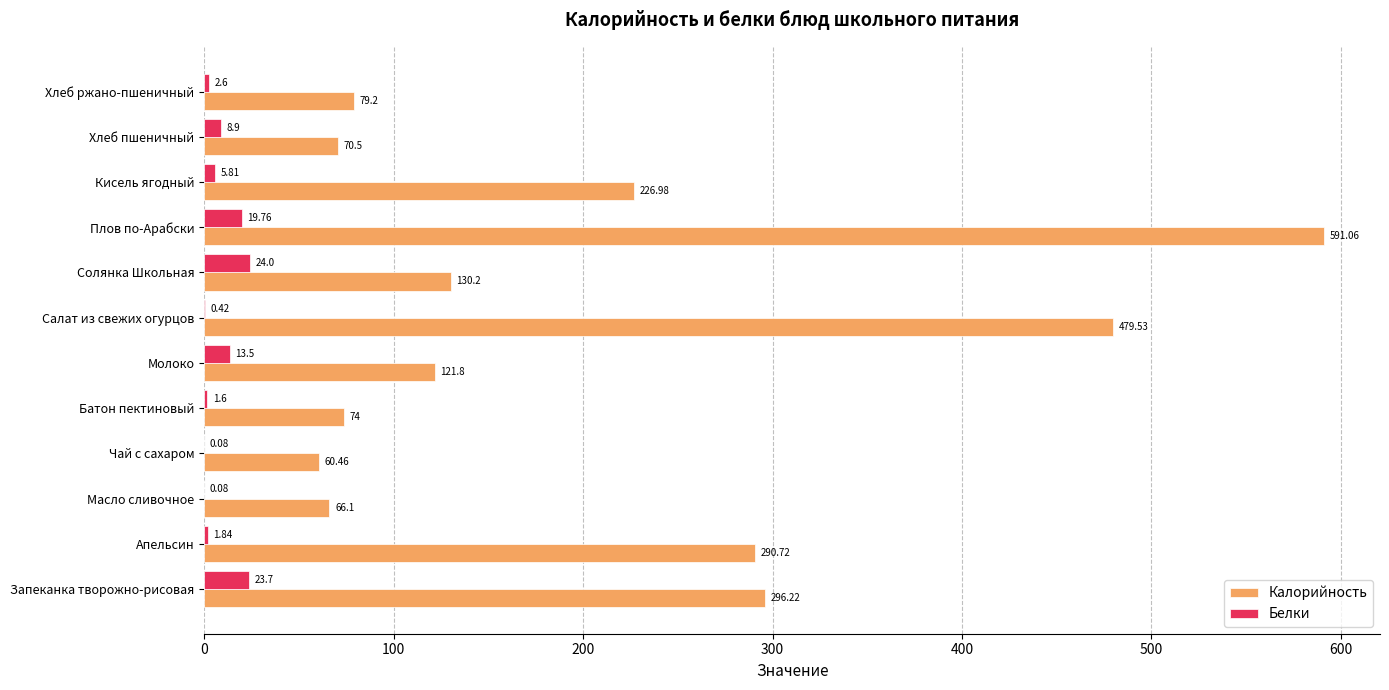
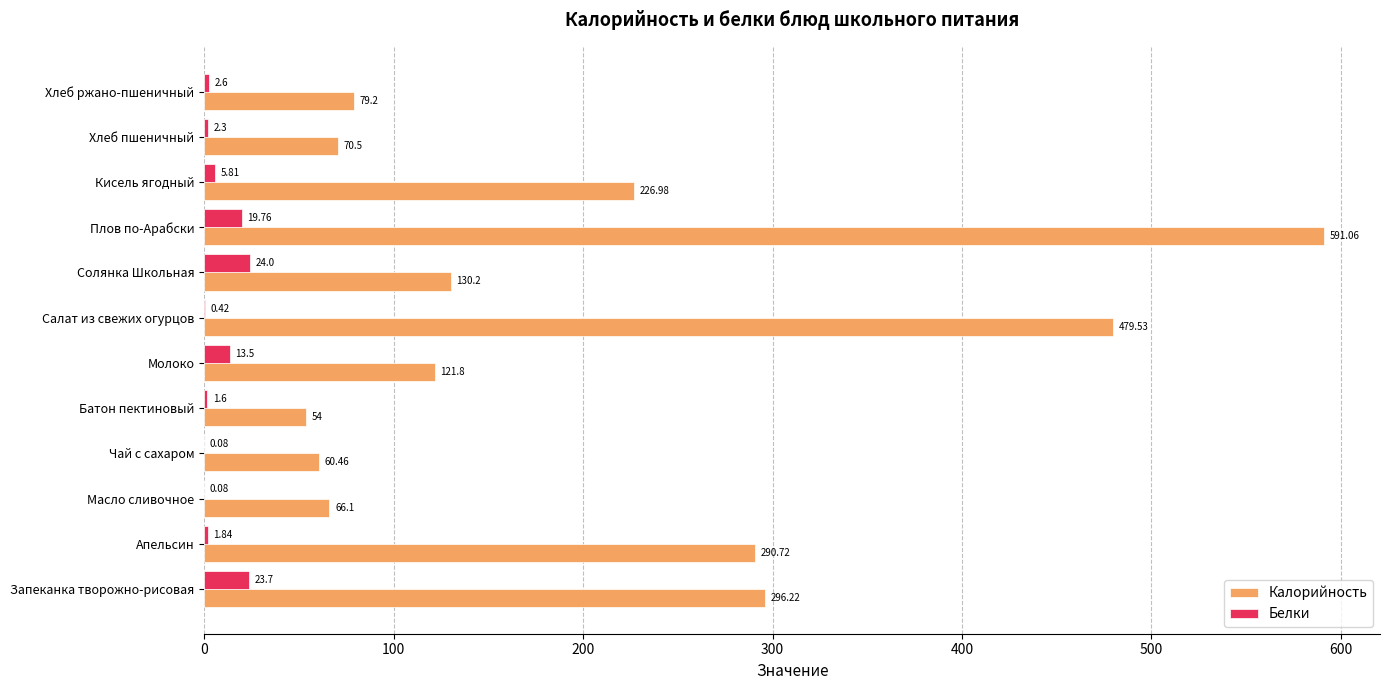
Белки, Хлеб пшеничный: 8.9 -> 2.3
Калорийность, Батон пектиновый: 74 -> 54
